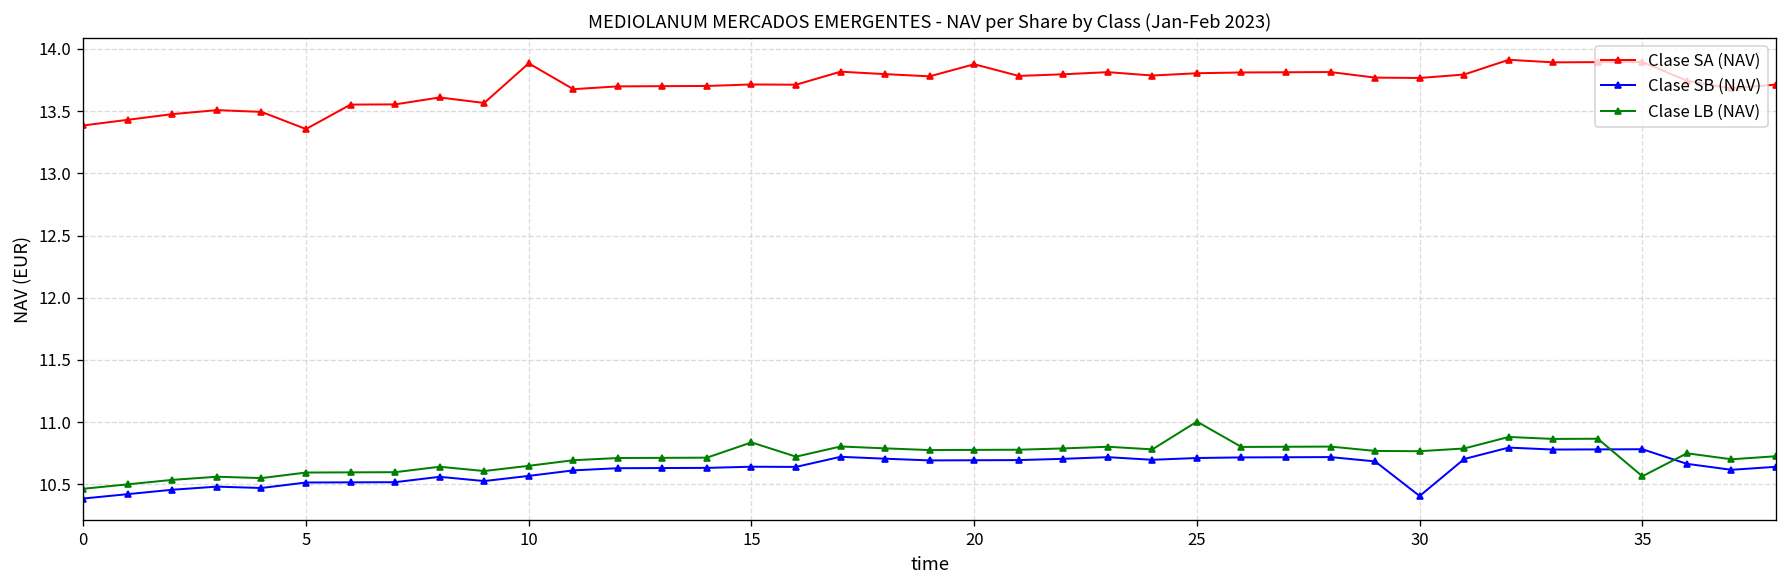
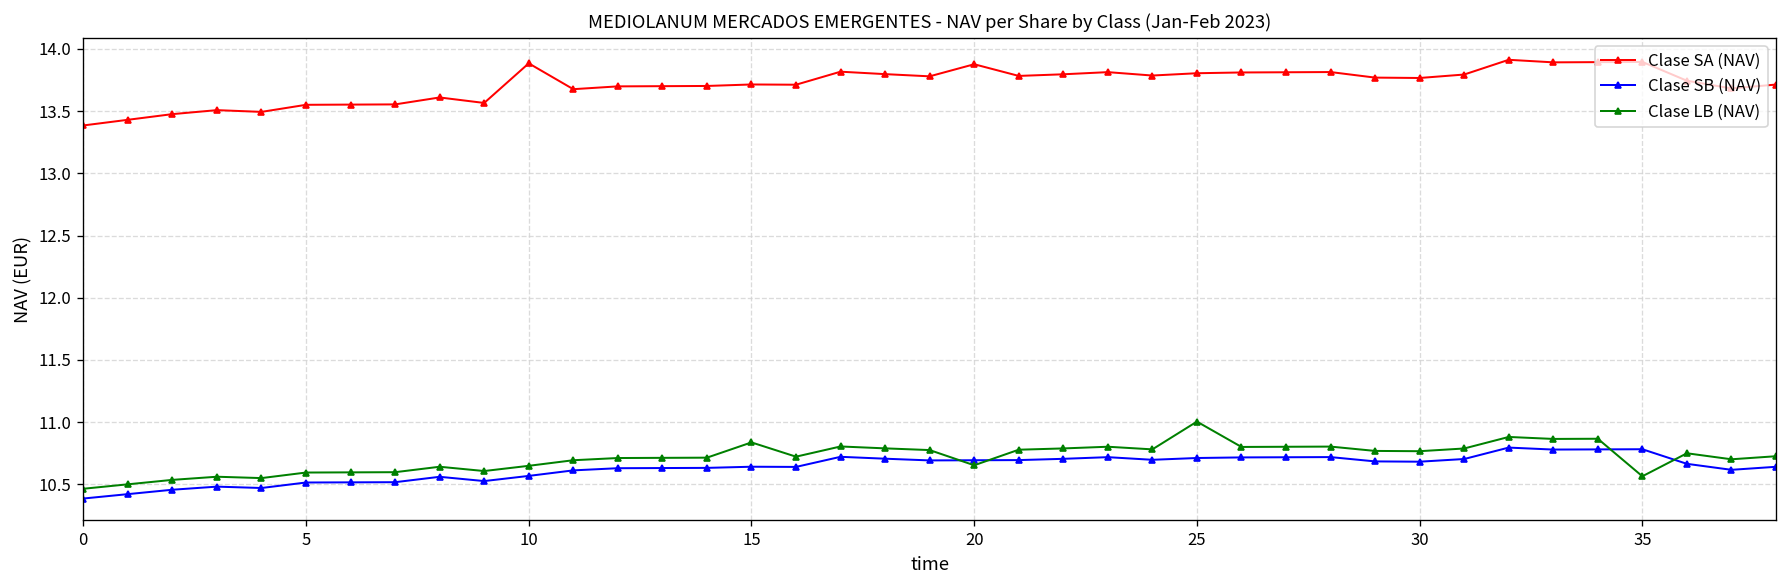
Clase SA (NAV), 5: 13.36 -> 13.55
Clase LB (NAV), 20: 10.78 -> 10.65
Clase SB (NAV), 30: 10.41 -> 10.68
